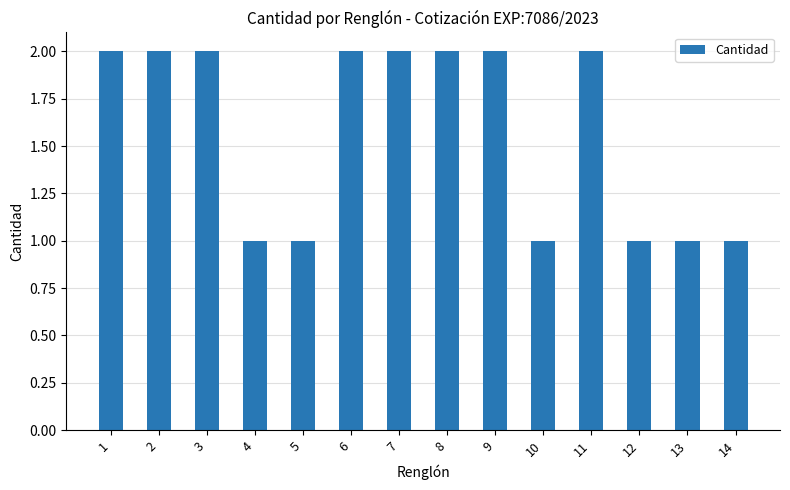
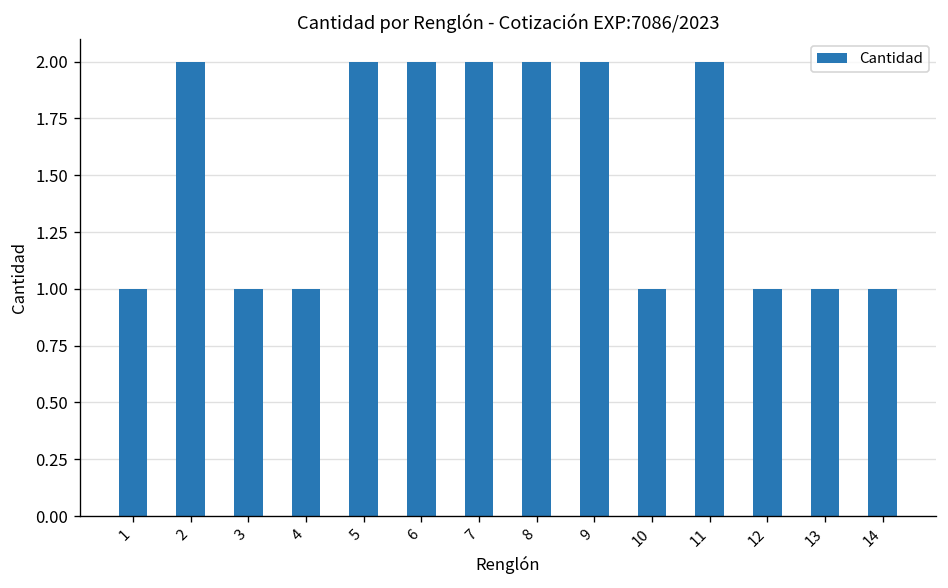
1: 2 -> 1
3: 2 -> 1
5: 1 -> 2
